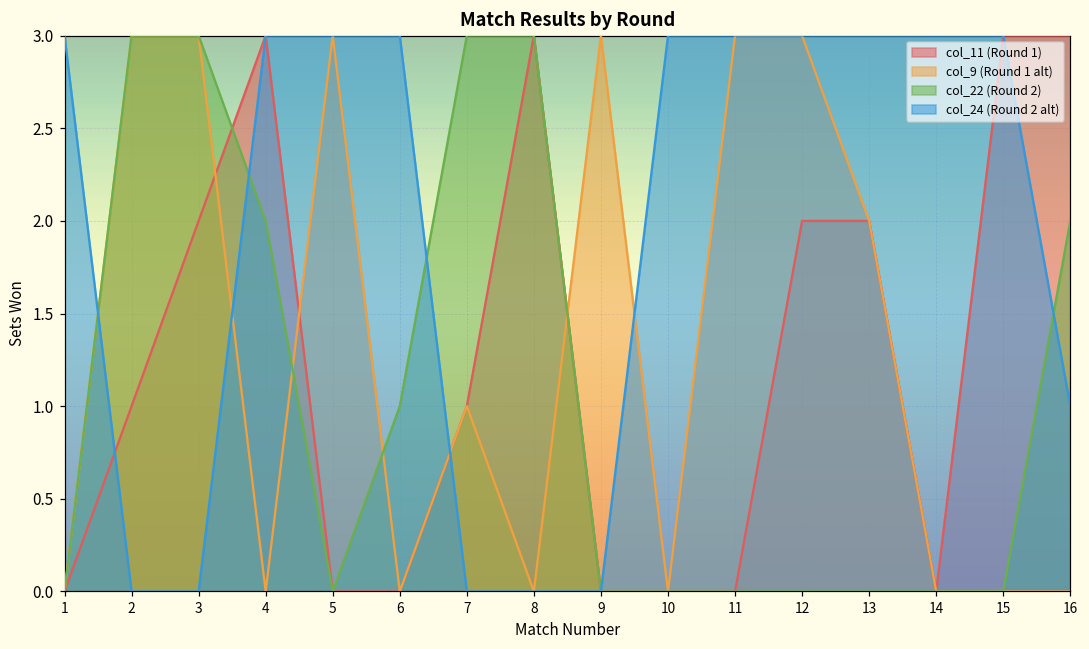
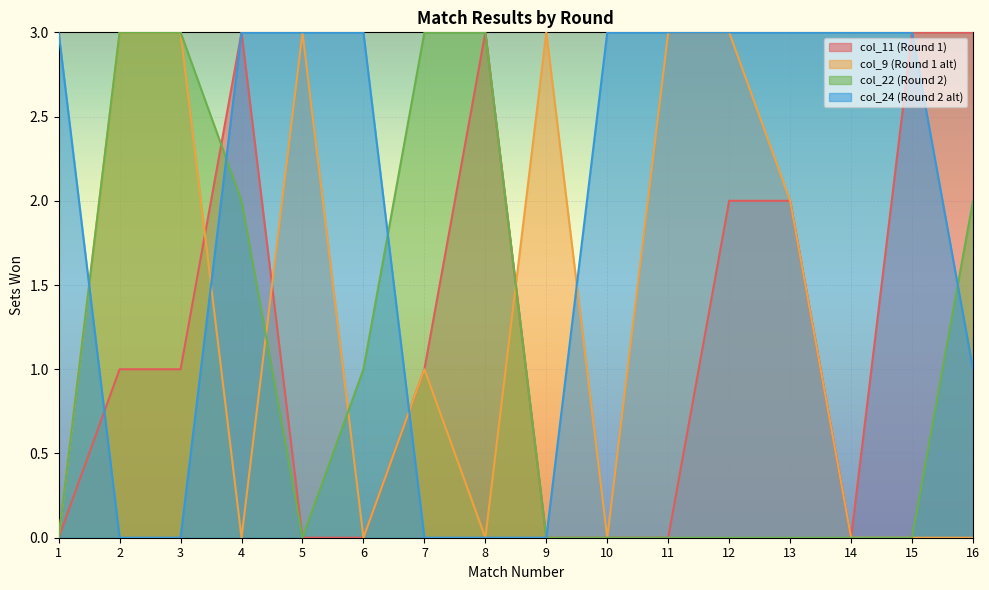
col_11 (Round 1), 3: 2 -> 1
